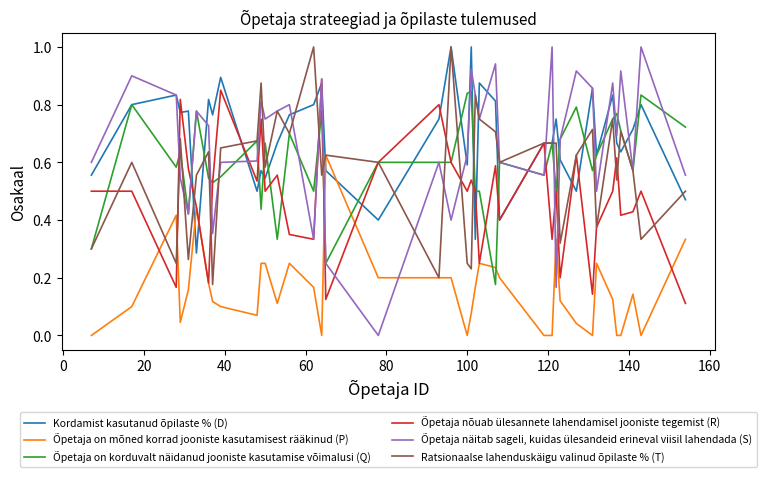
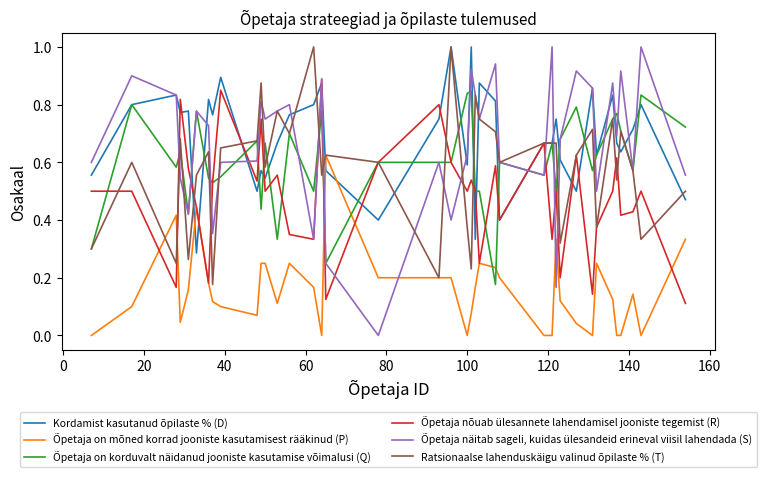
Ratsionaalse lahenduskäigu valinud õpilaste % (T), 100: 0.25 -> 0.38
